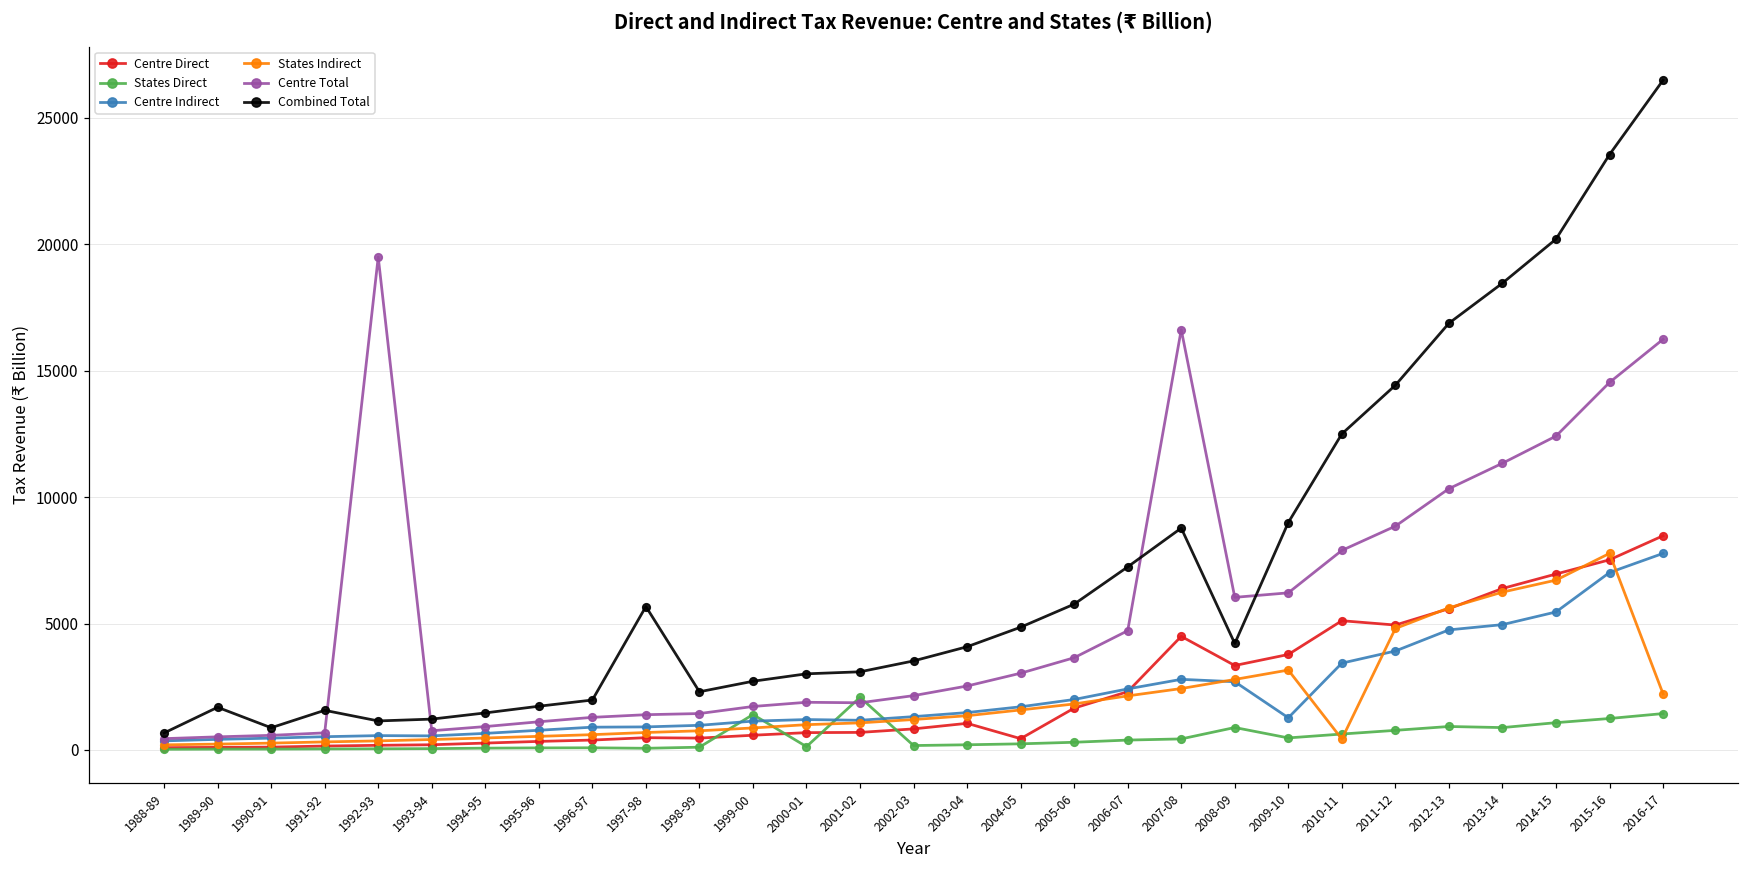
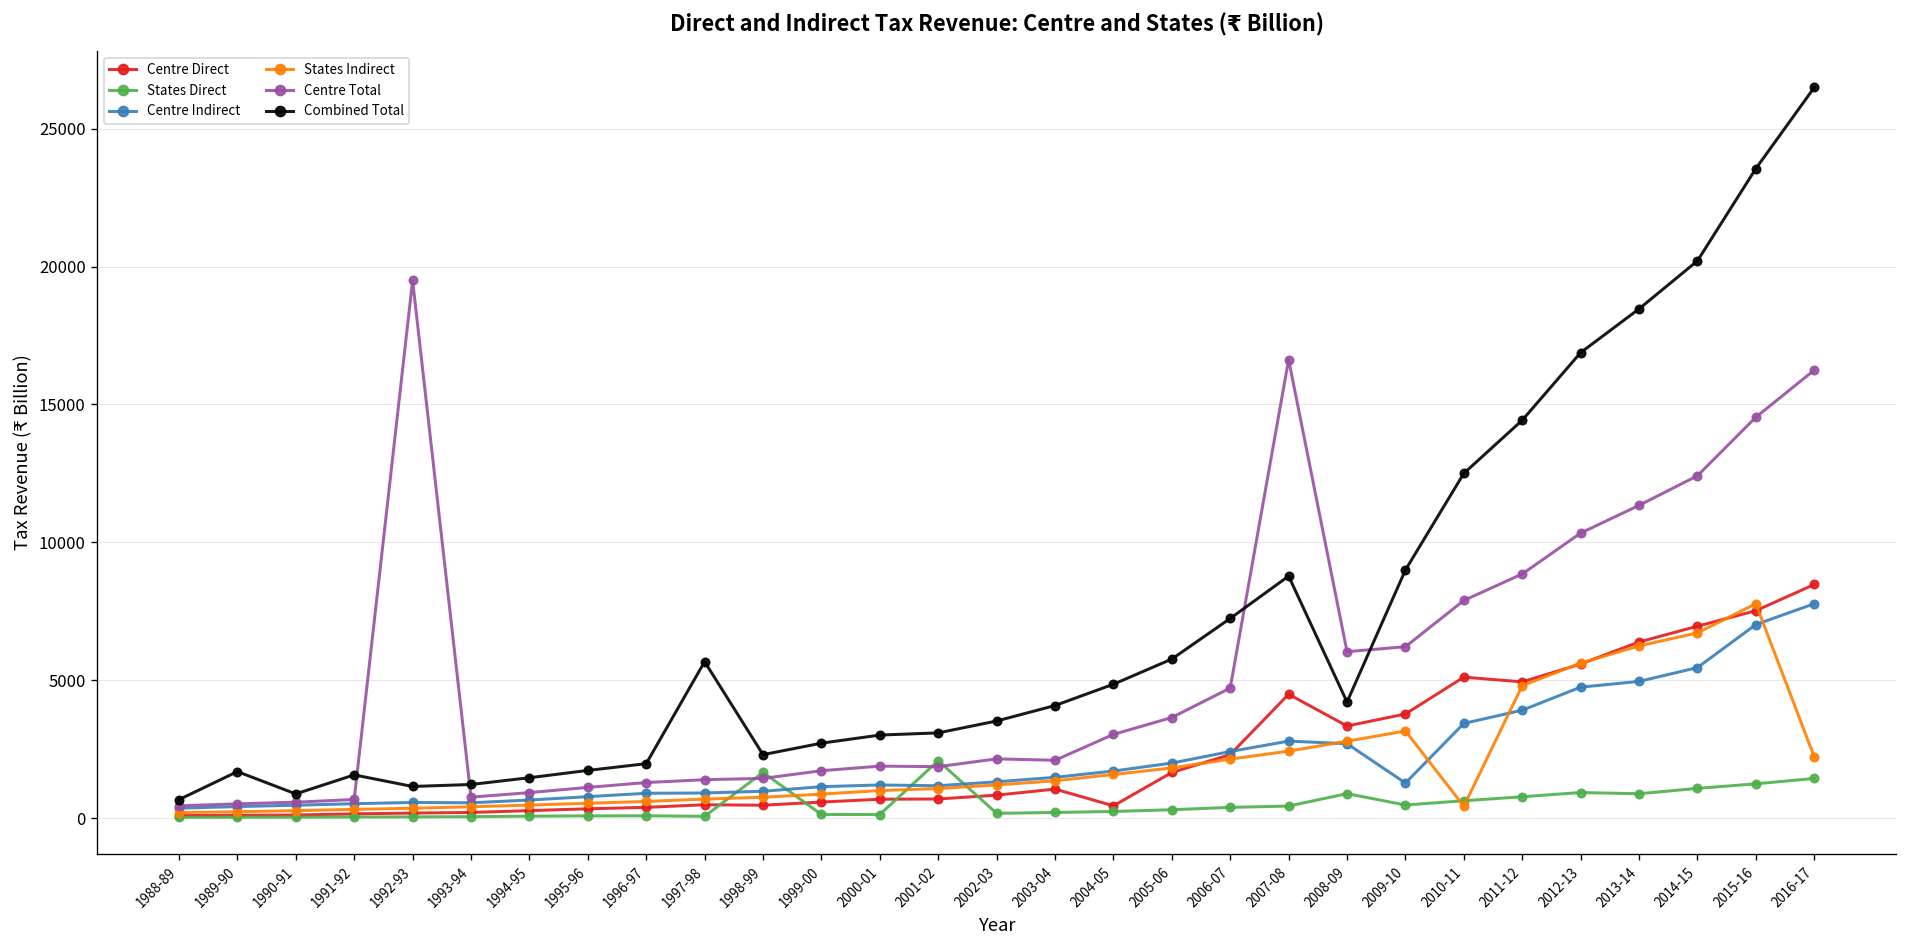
States Direct, 1998-99: 100 -> 1700
States Direct, 1999-00: 1400 -> 100
Centre Total, 2003-04: 2500 -> 2100
